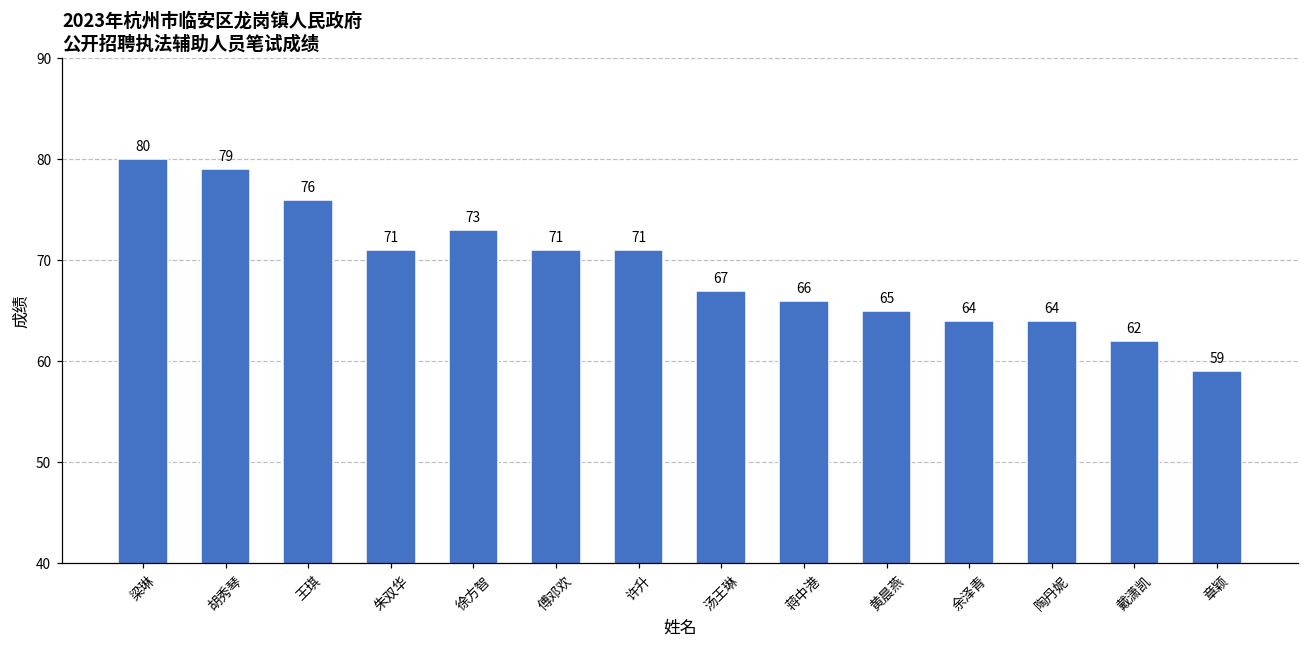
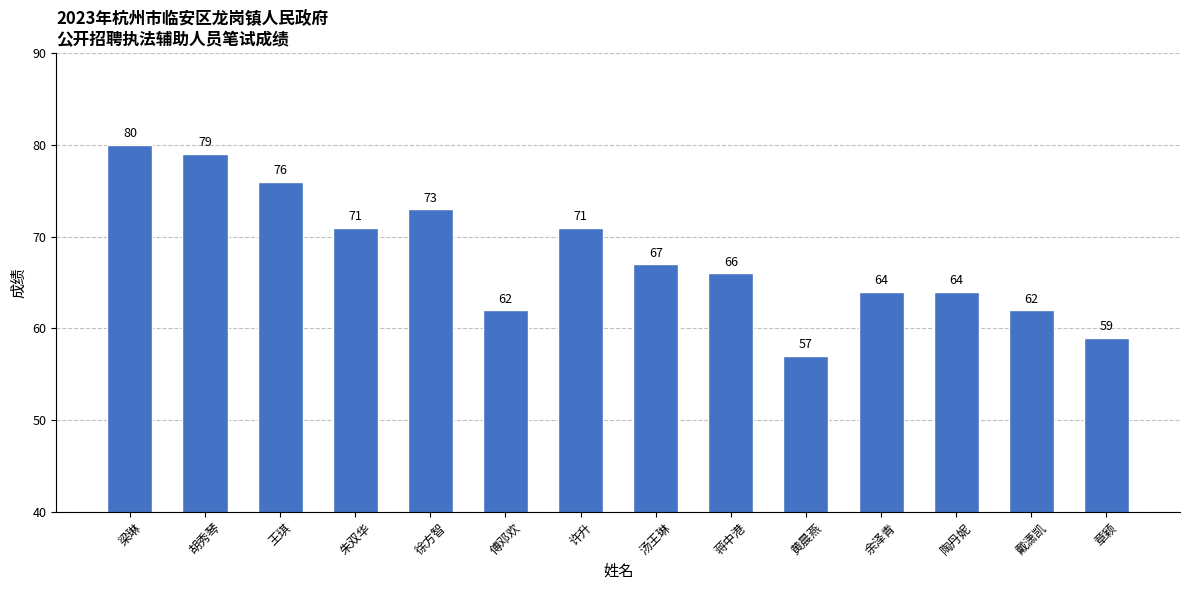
傅邓欢: 71 -> 62
黄晨燕: 65 -> 57
